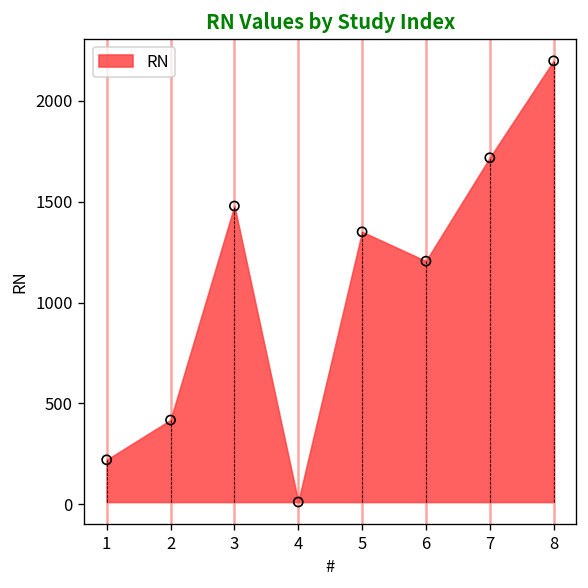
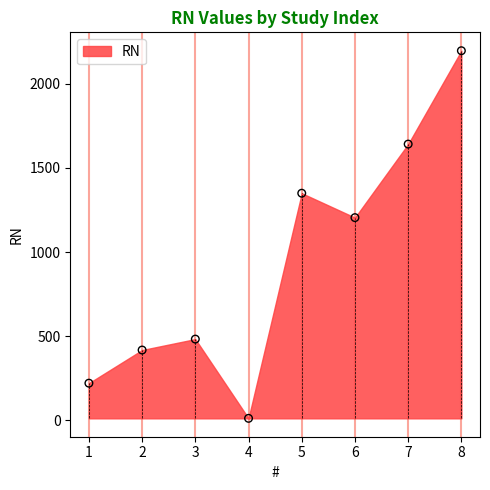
RN, 3: 1480 -> 480
RN, 7: 1720 -> 1640
